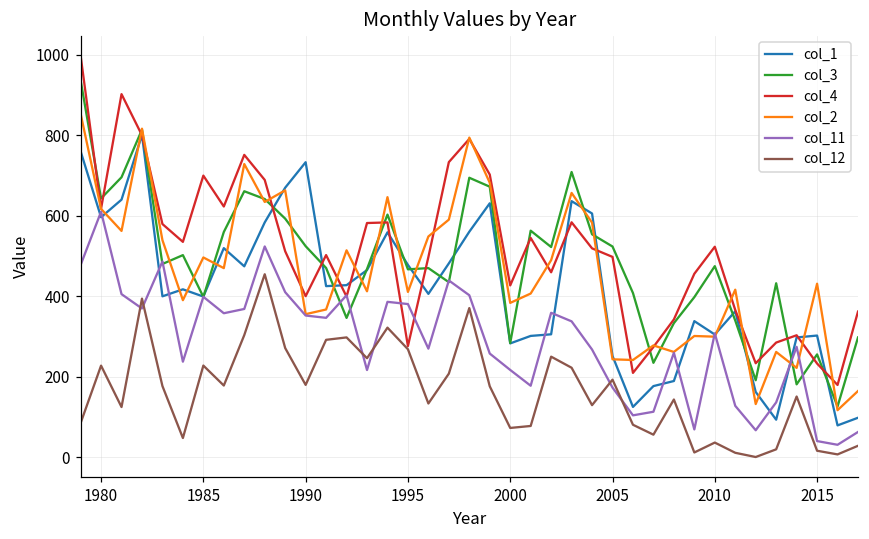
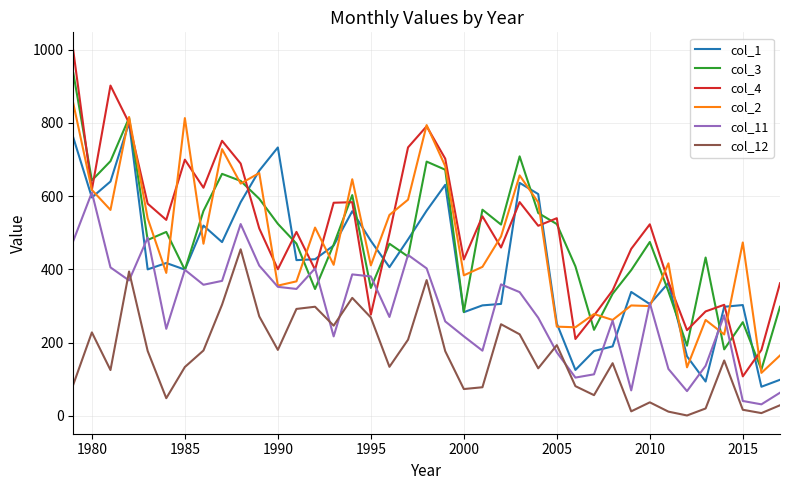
col_2, 1985: 500 -> 810
col_12, 1985: 230 -> 130
col_3, 1995: 470 -> 350
col_4, 2005: 500 -> 540
col_4, 2015: 230 -> 110
col_2, 2015: 430 -> 470
